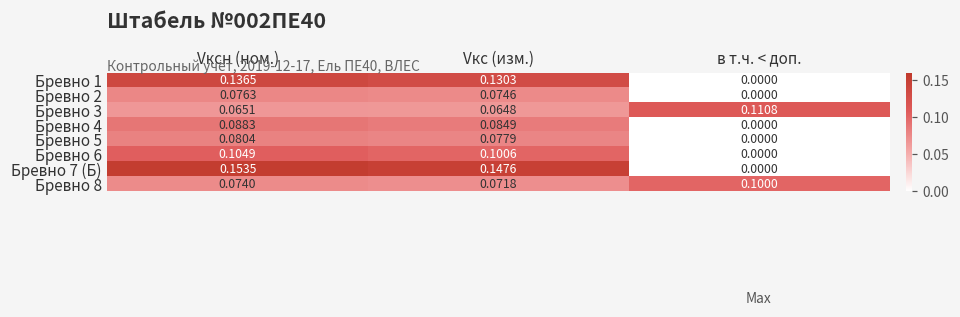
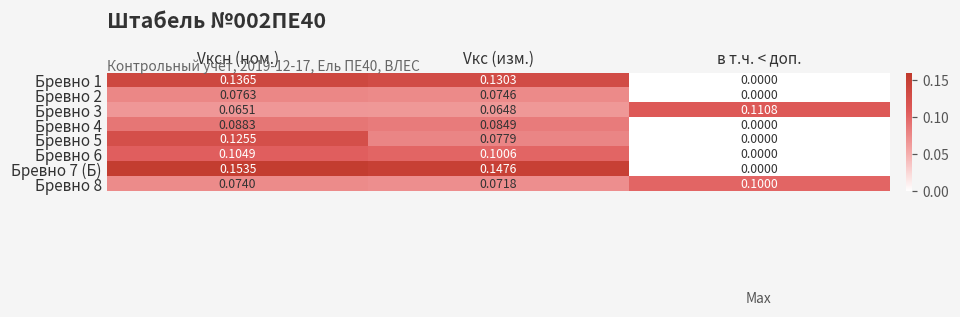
Бревно 5, Vксн (ном.): 0.0804 -> 0.1255
